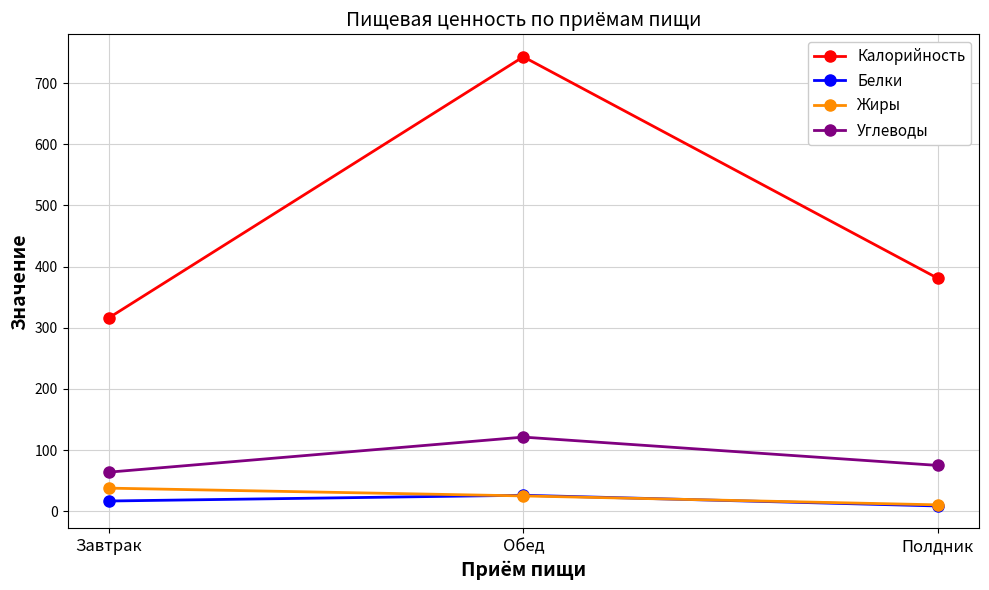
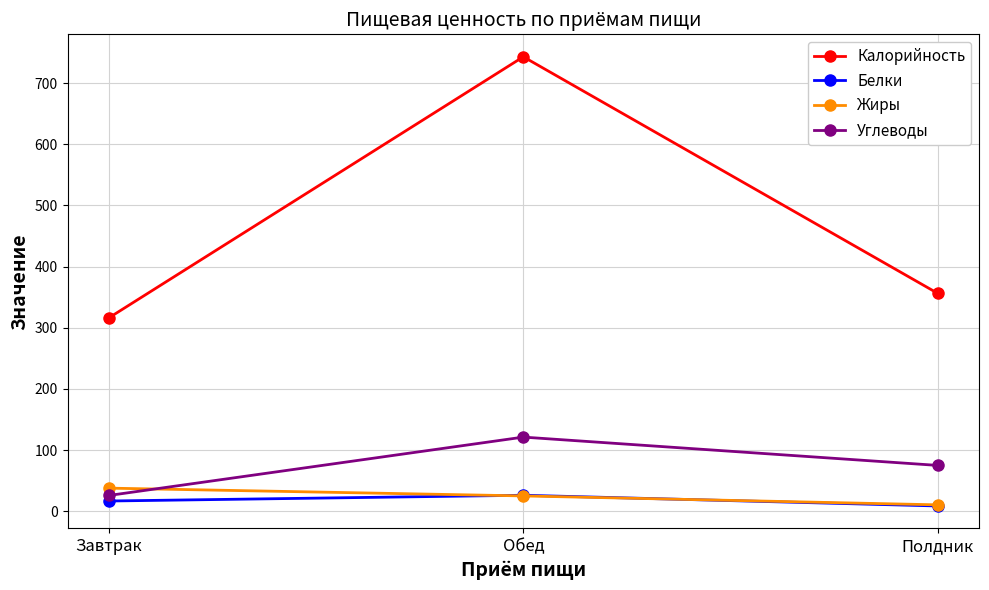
Углеводы, Завтрак: 60 -> 30
Калорийность, Полдник: 380 -> 360
